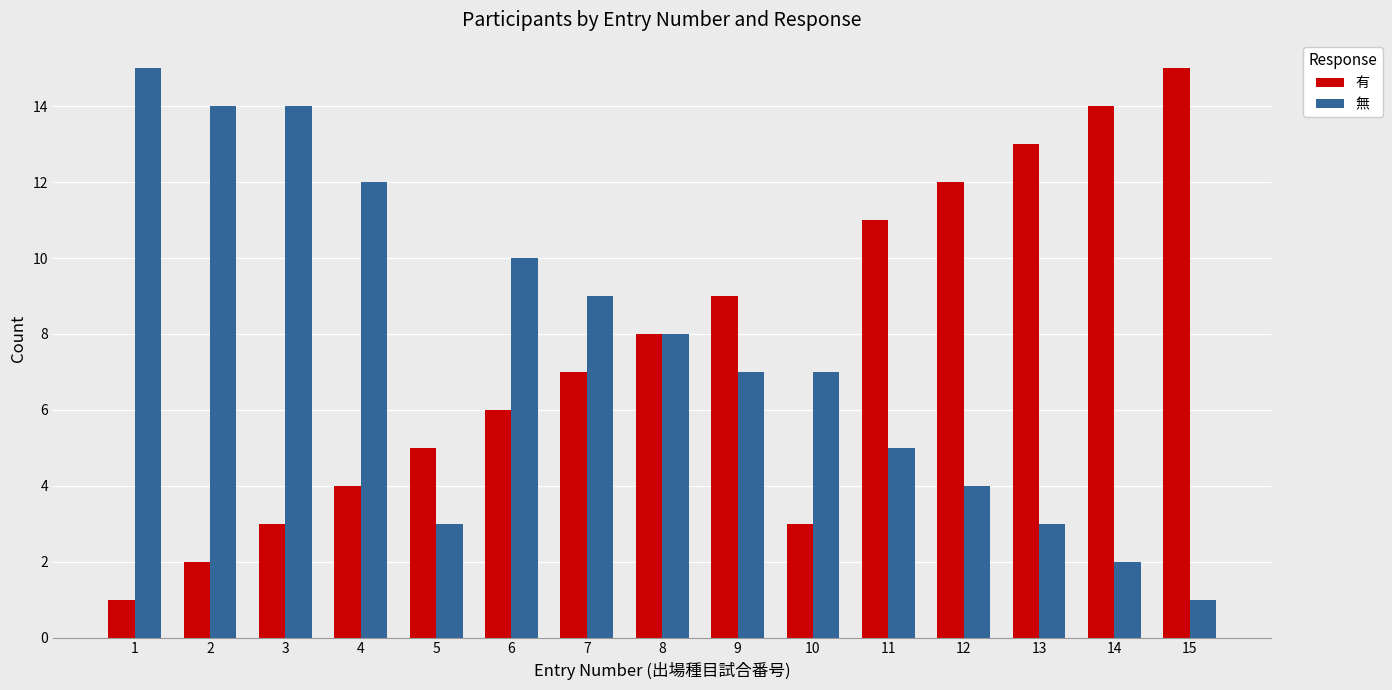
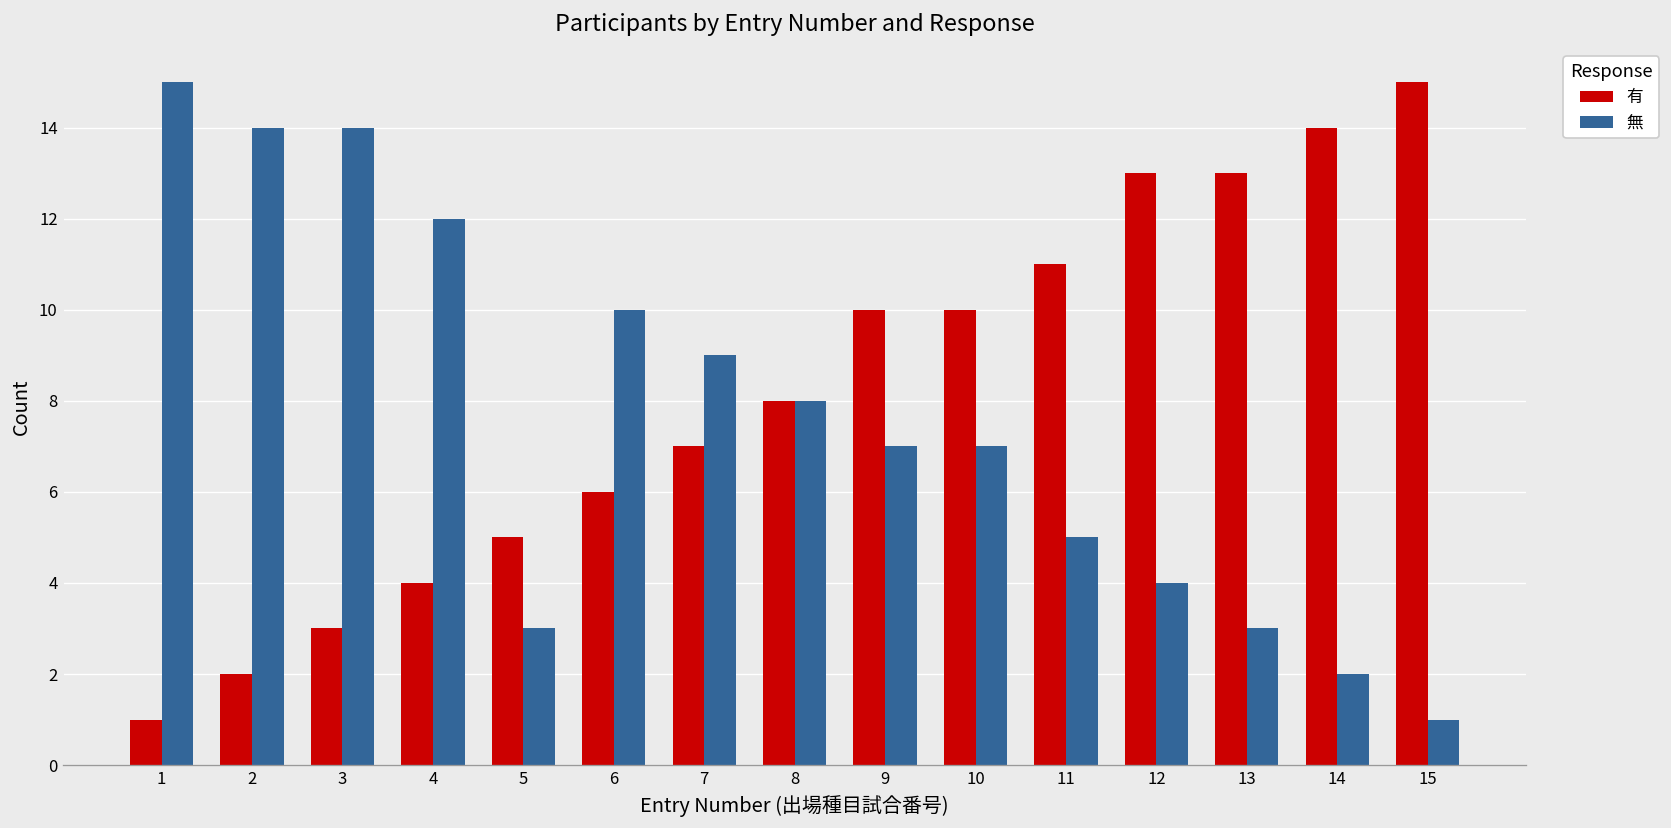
有, 9: 9 -> 10
有, 10: 3 -> 10
有, 12: 12 -> 13
